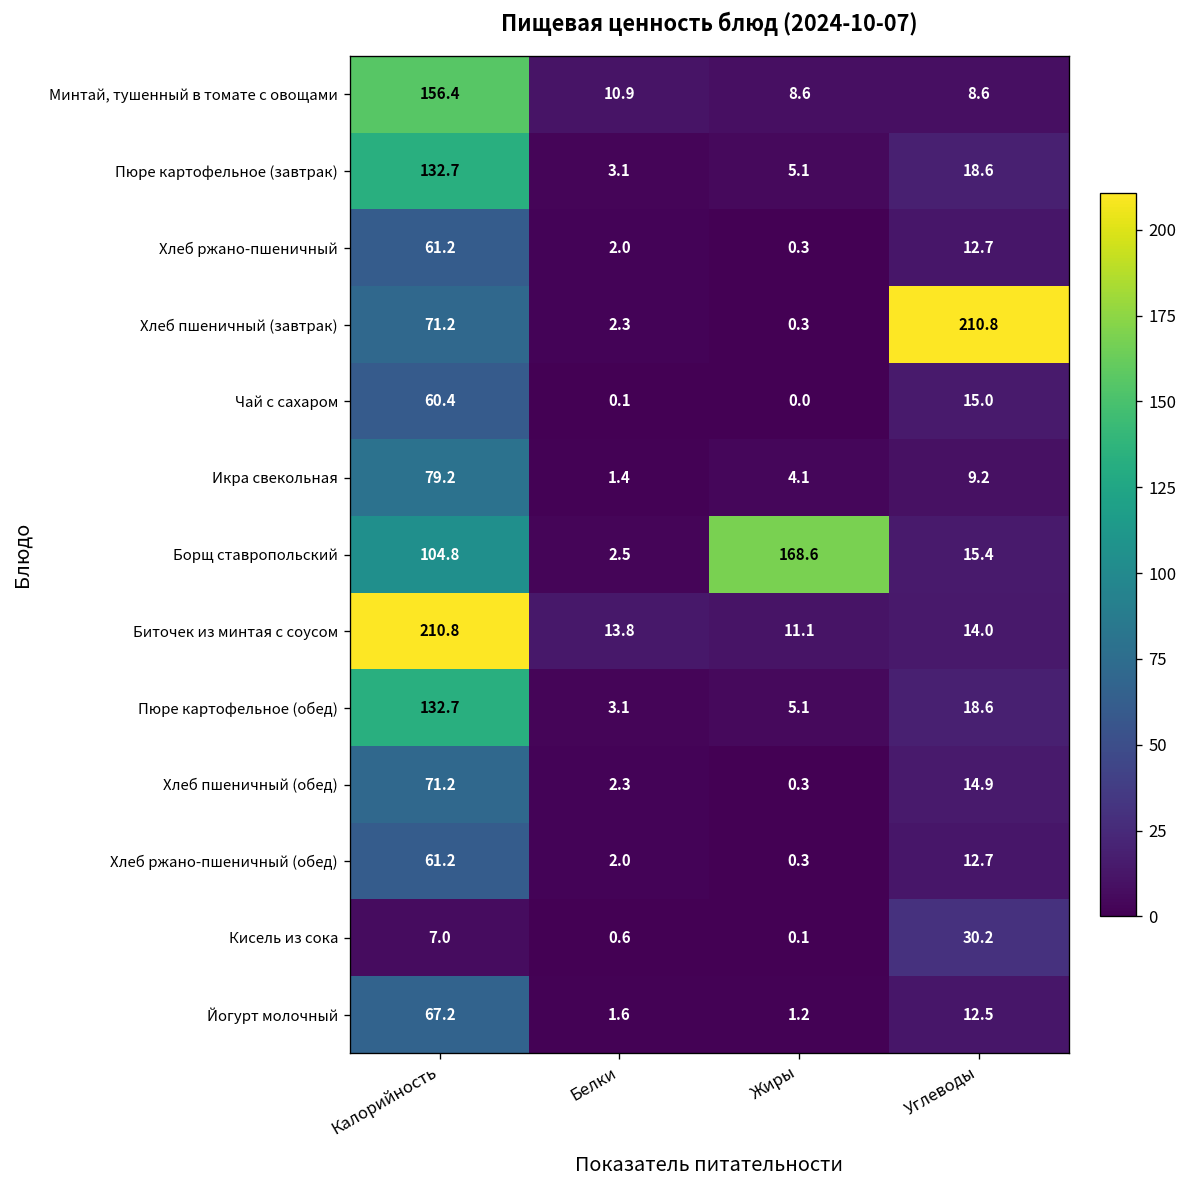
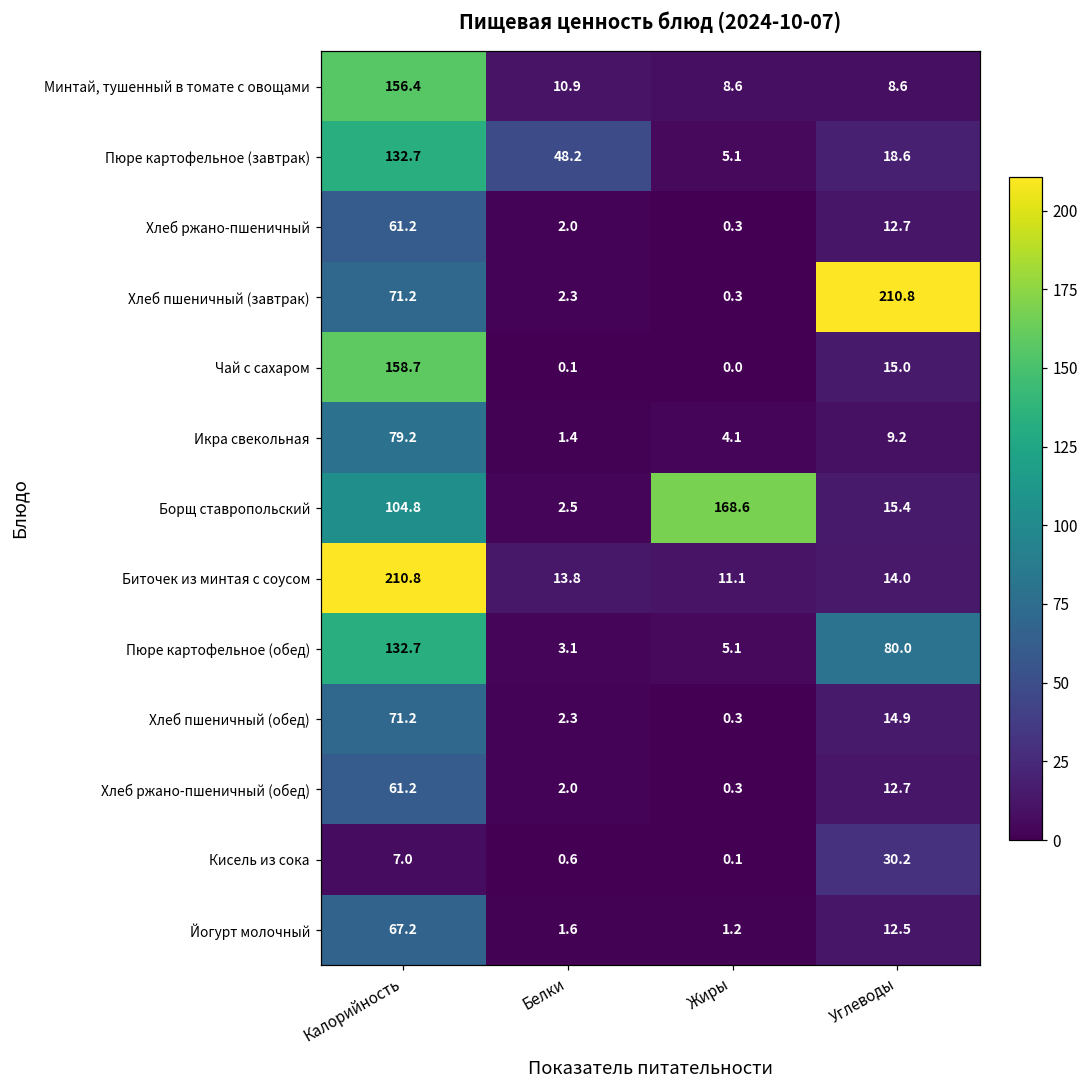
Пюре картофельное (завтрак), Белки: 3.1 -> 48.2
Чай с сахаром, Калорийность: 60.4 -> 158.7
Пюре картофельное (обед), Углеводы: 18.6 -> 80.0
